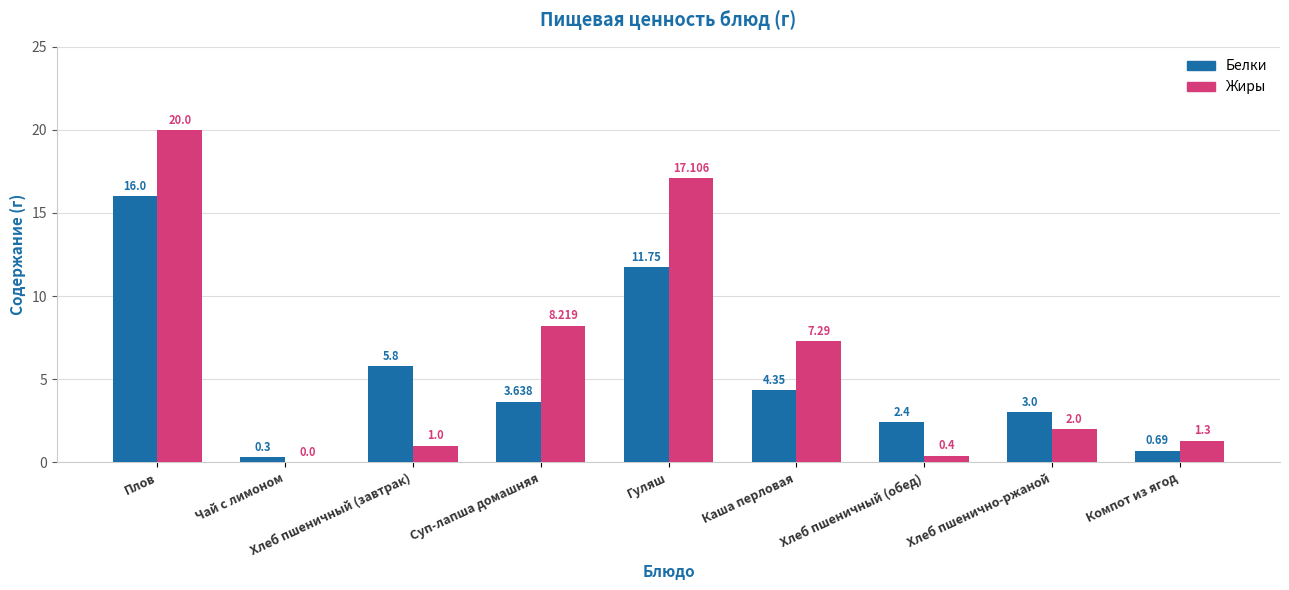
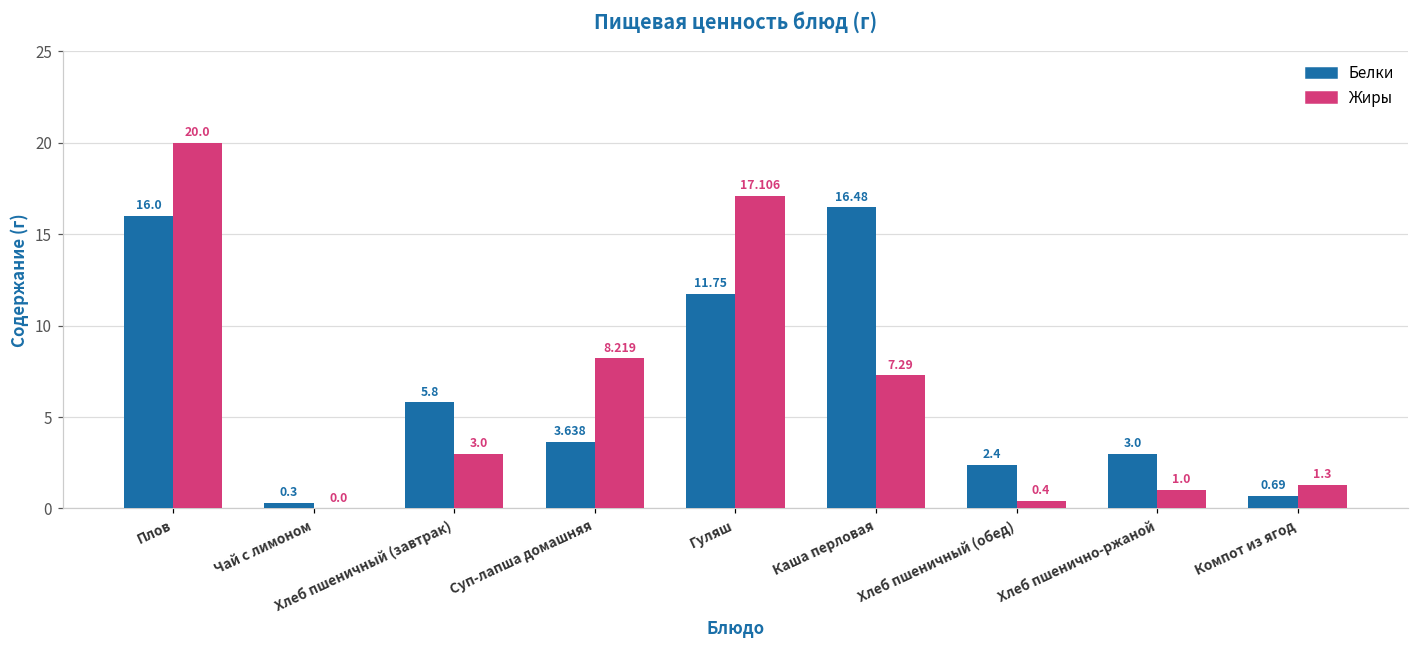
Жиры, Хлеб пшеничный (завтрак): 1.0 -> 3.0
Белки, Каша перловая: 4.35 -> 16.48
Жиры, Хлеб пшенично-ржаной: 2.0 -> 1.0
